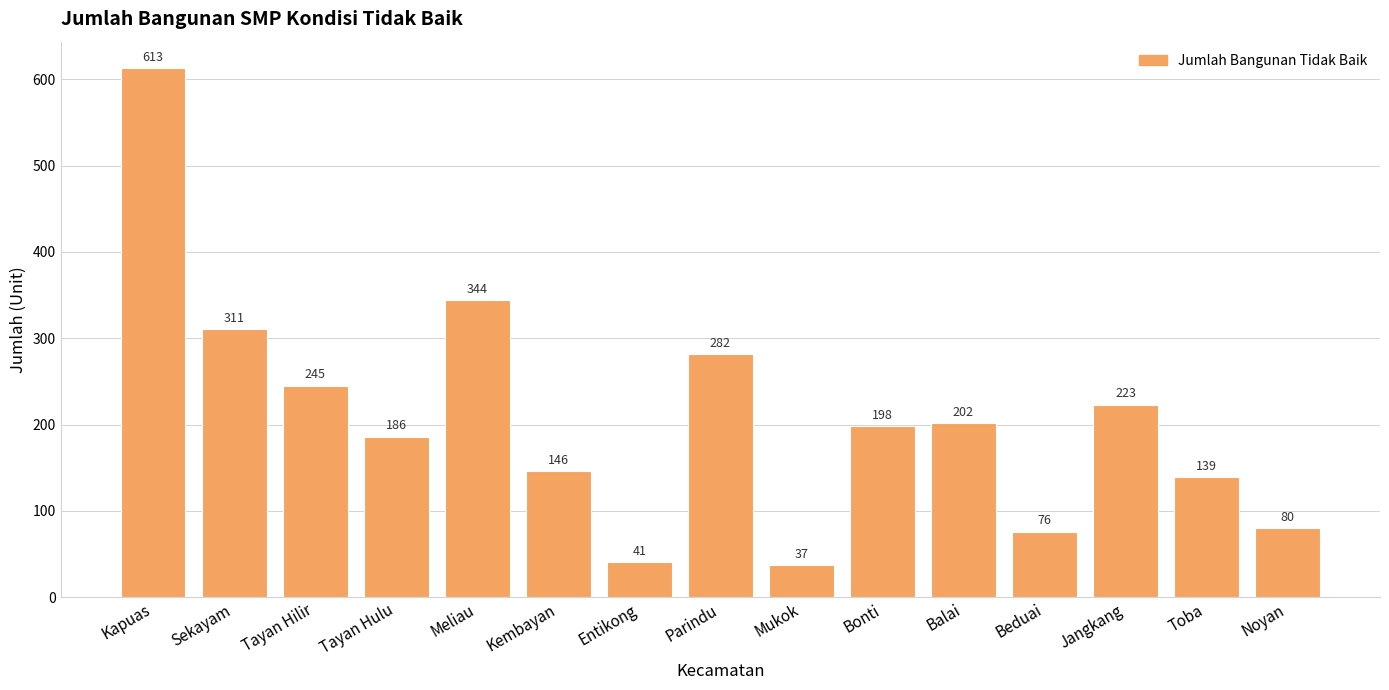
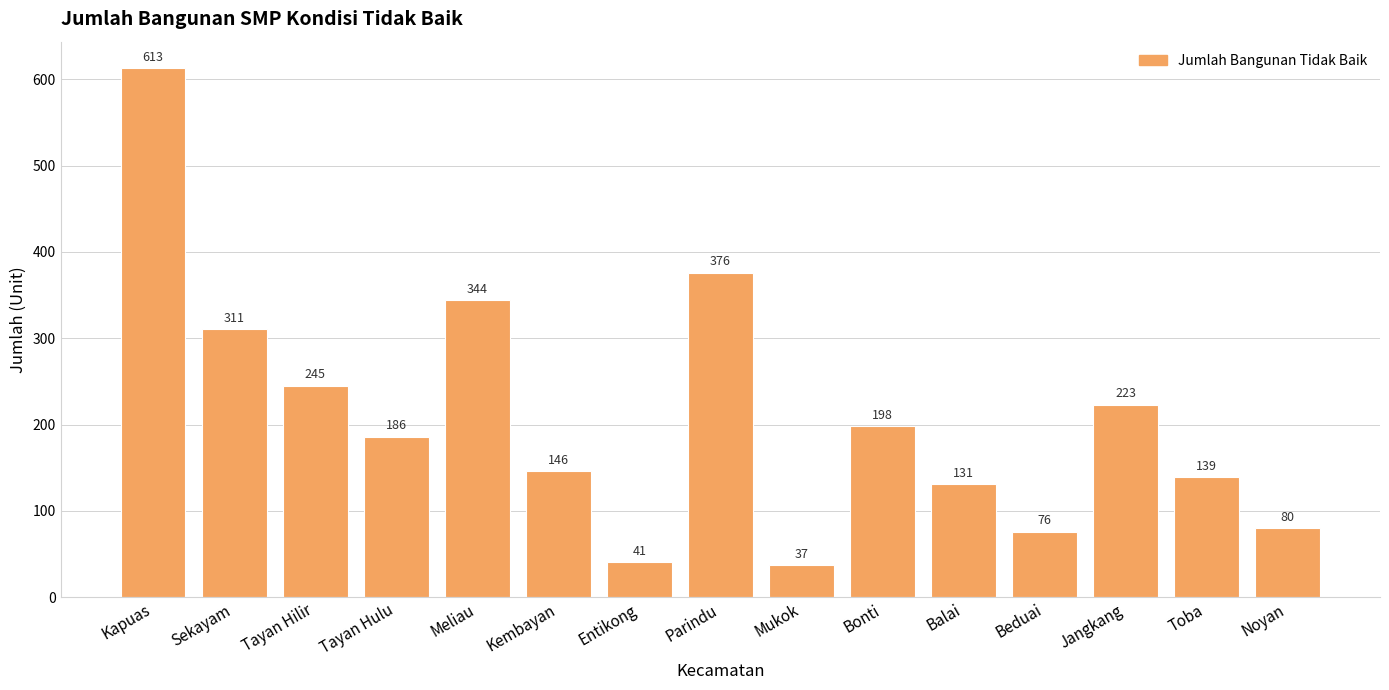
Parindu: 282 -> 376
Balai: 202 -> 131
